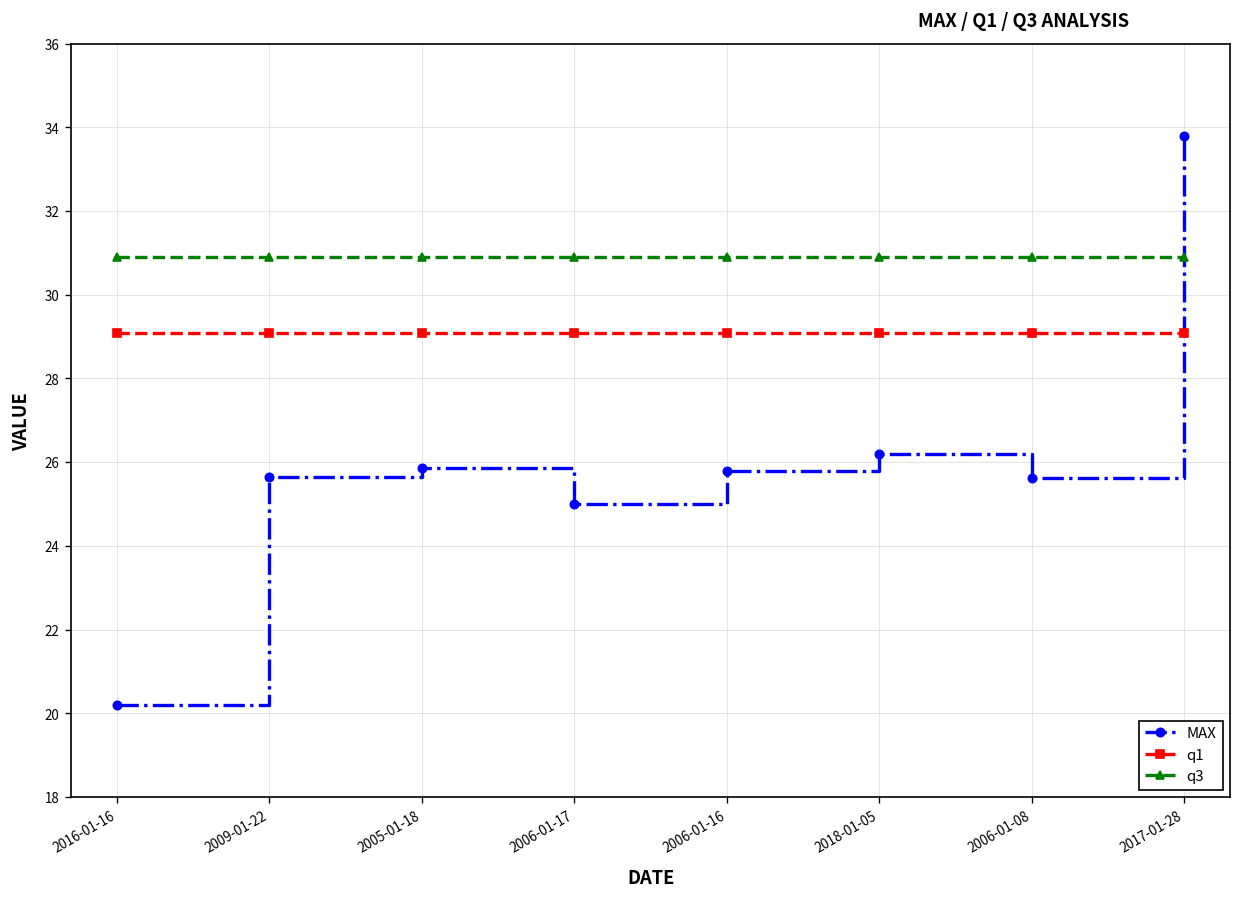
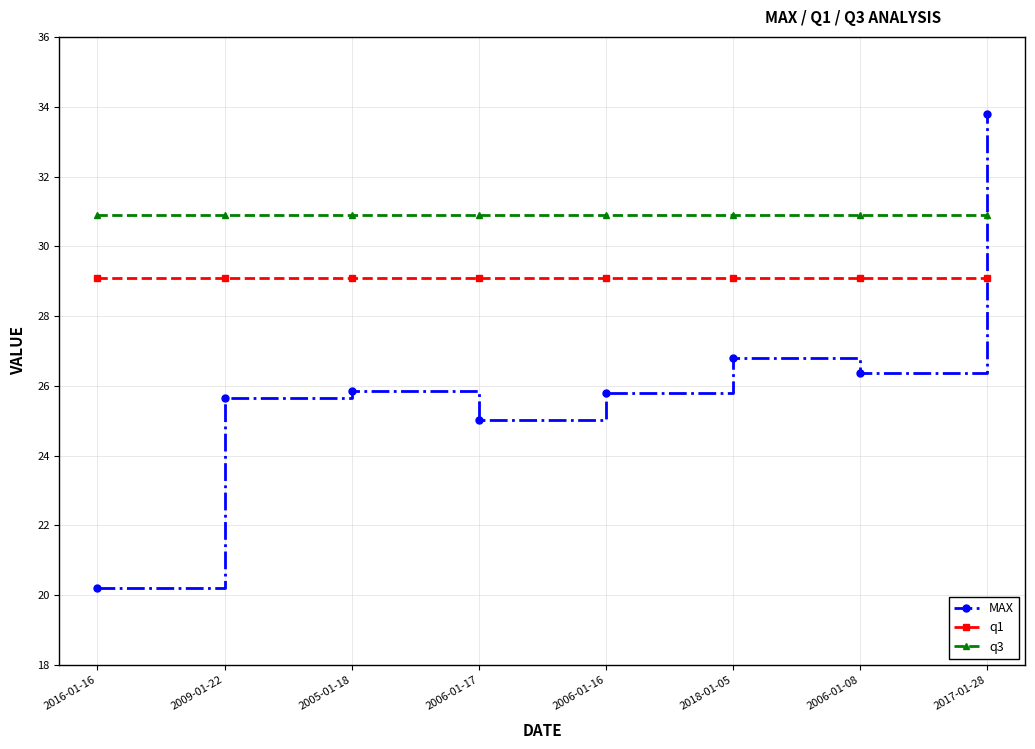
MAX, 2018-01-05: 26.2 -> 26.8
MAX, 2006-01-08: 25.6 -> 26.4
